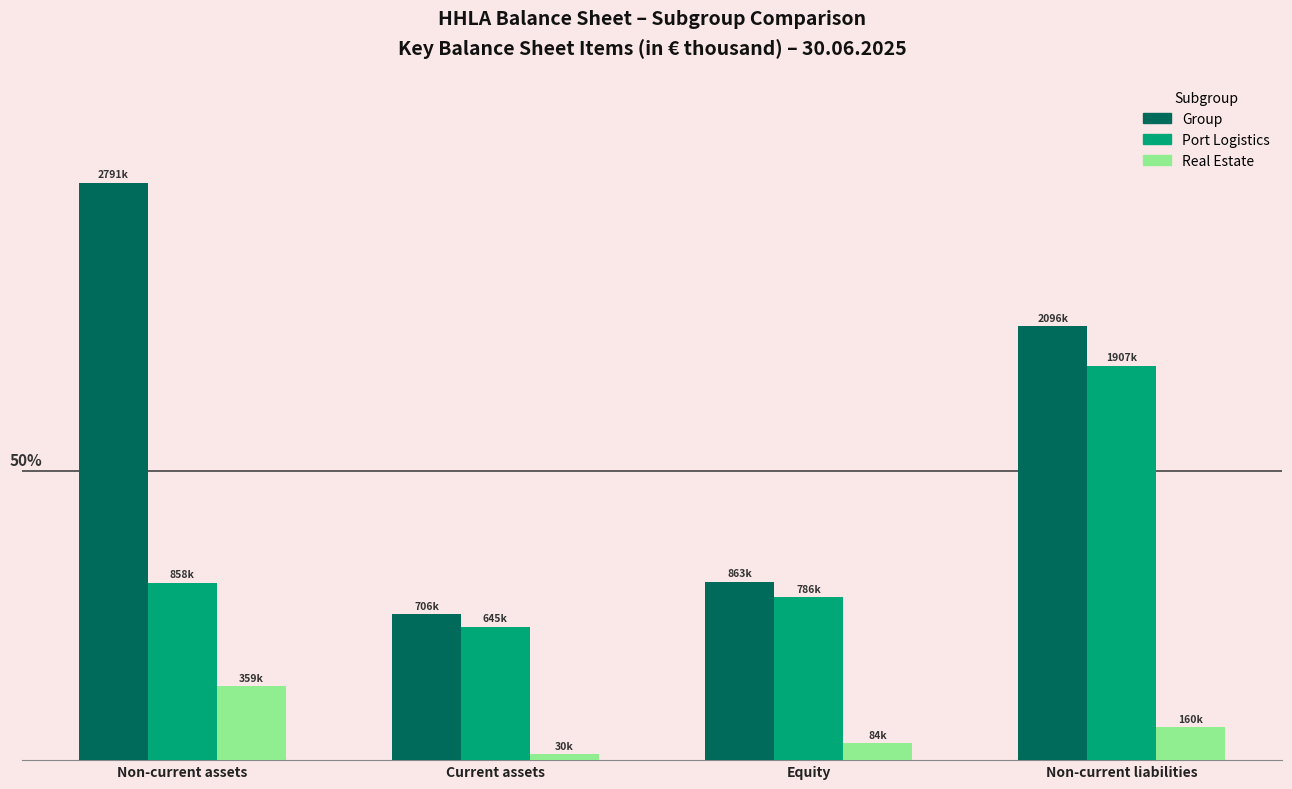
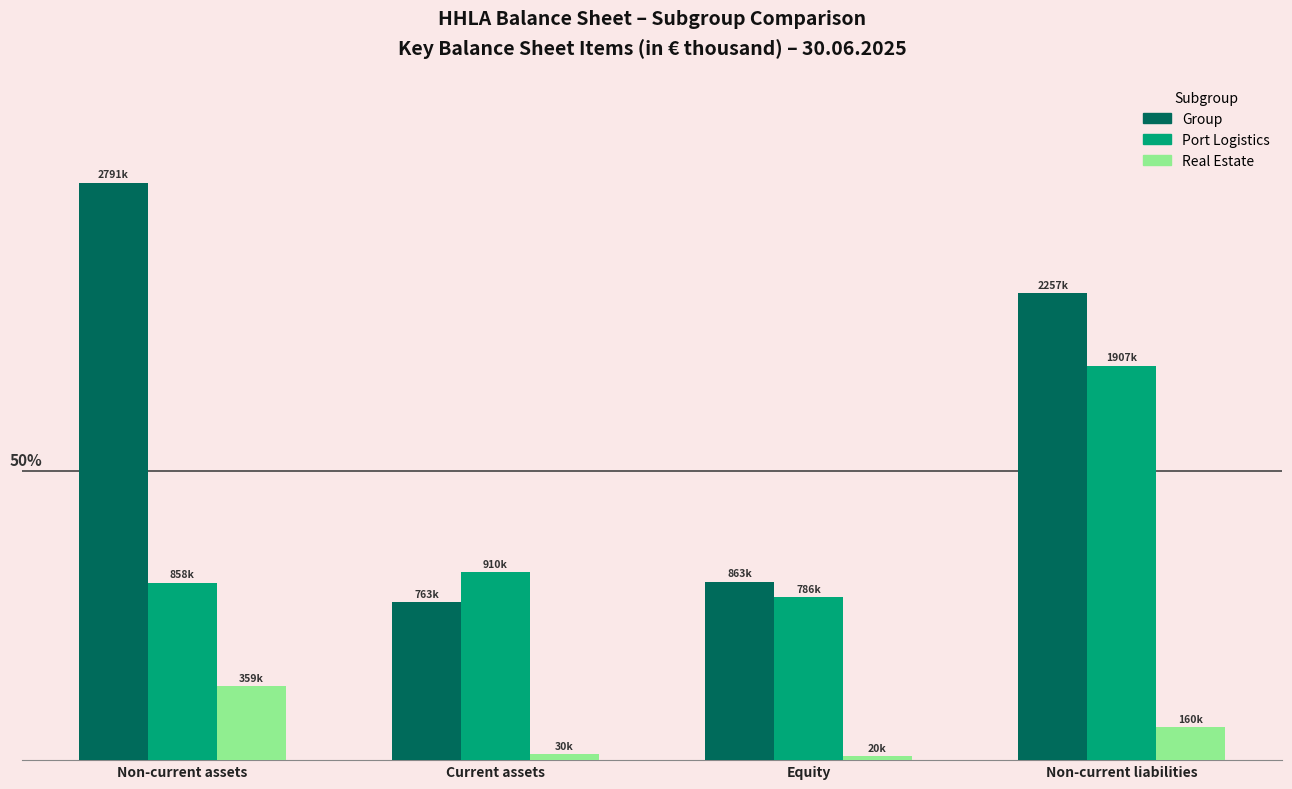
Group, Current assets: 706k -> 763k
Port Logistics, Current assets: 645k -> 910k
Real Estate, Equity: 84k -> 20k
Group, Non-current liabilities: 2096k -> 2257k
